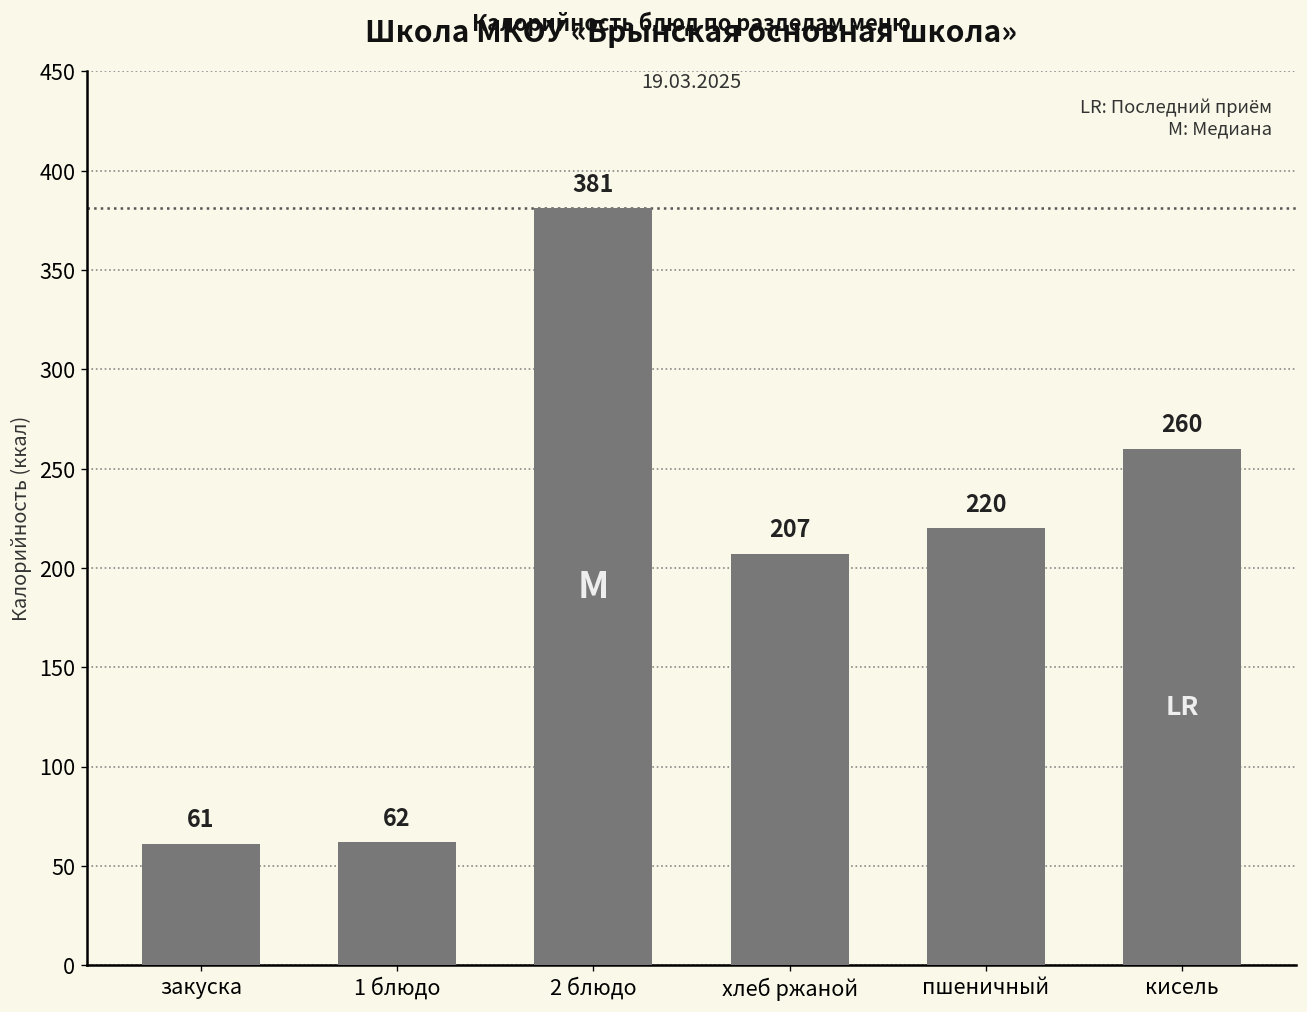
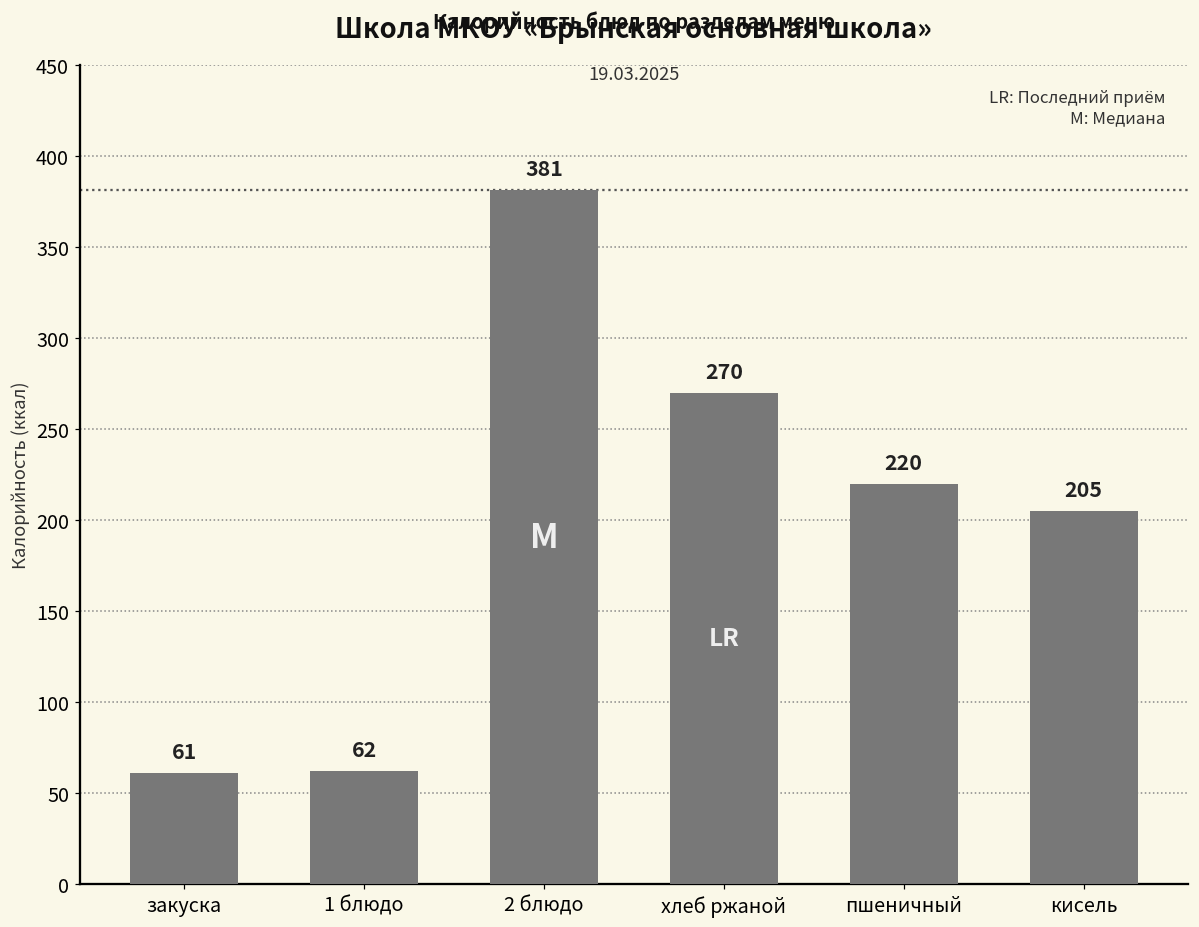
хлеб ржаной: 207 -> 270
кисель: 260 -> 205
